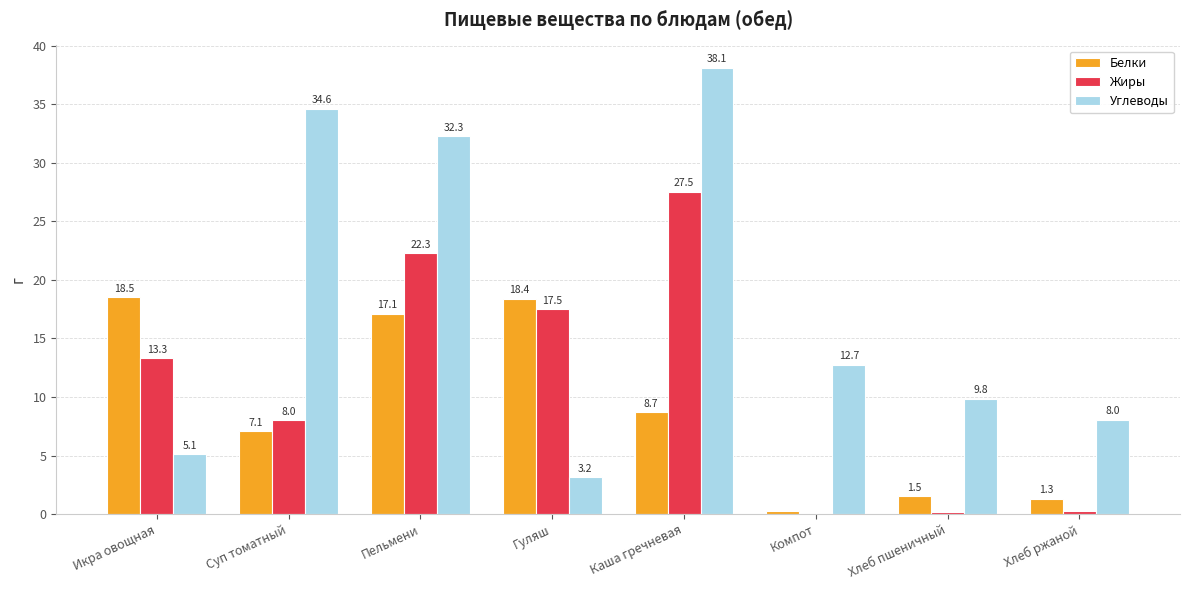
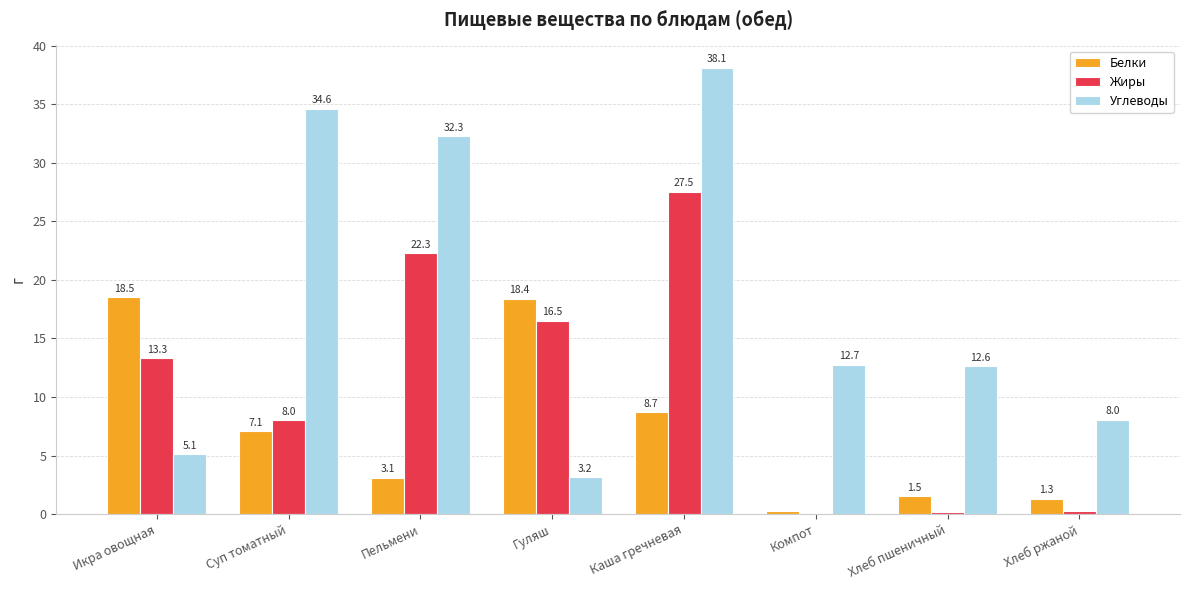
Белки, Пельмени: 17.1 -> 3.1
Жиры, Гуляш: 17.5 -> 16.5
Углеводы, Хлеб пшеничный: 9.8 -> 12.6
